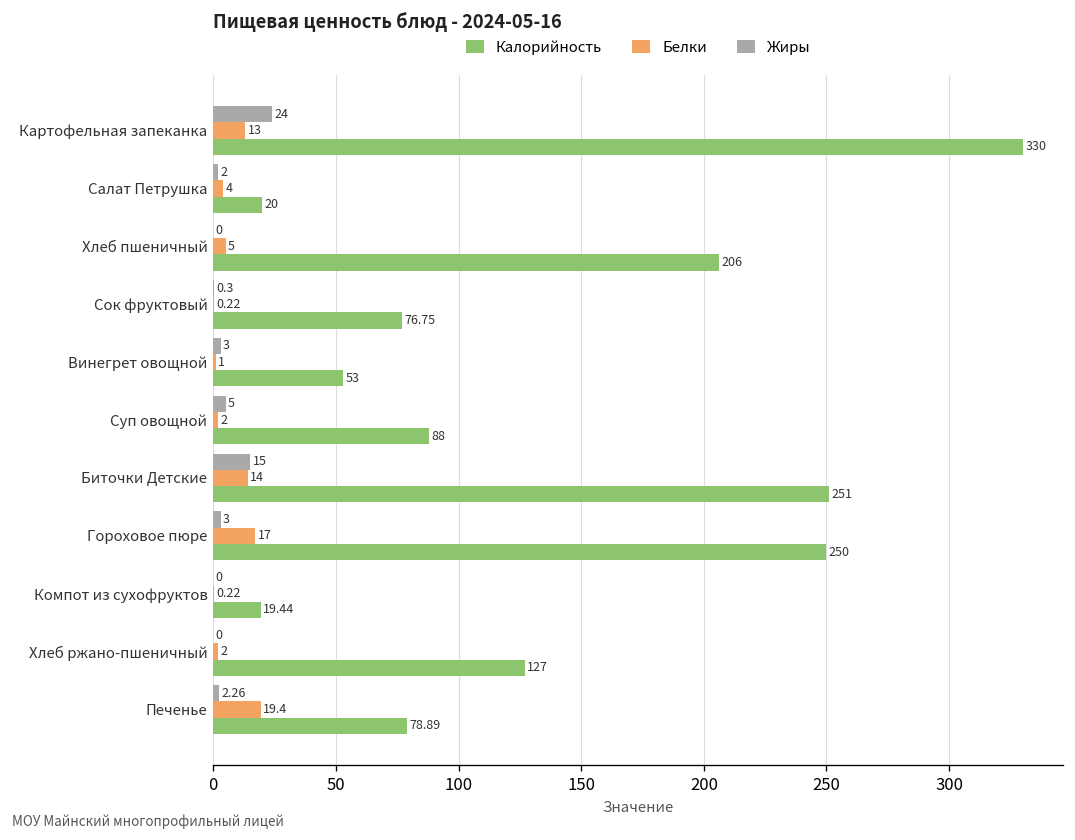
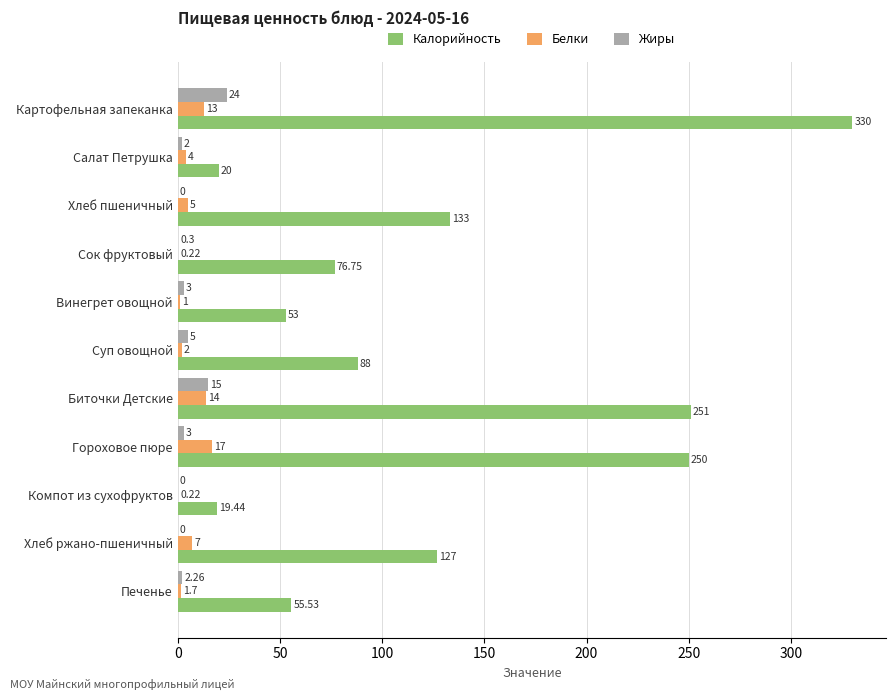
Калорийность, Хлеб пшеничный: 206 -> 133
Белки, Хлеб ржано-пшеничный: 2 -> 7
Белки, Печенье: 19.4 -> 1.7
Калорийность, Печенье: 78.89 -> 55.53
